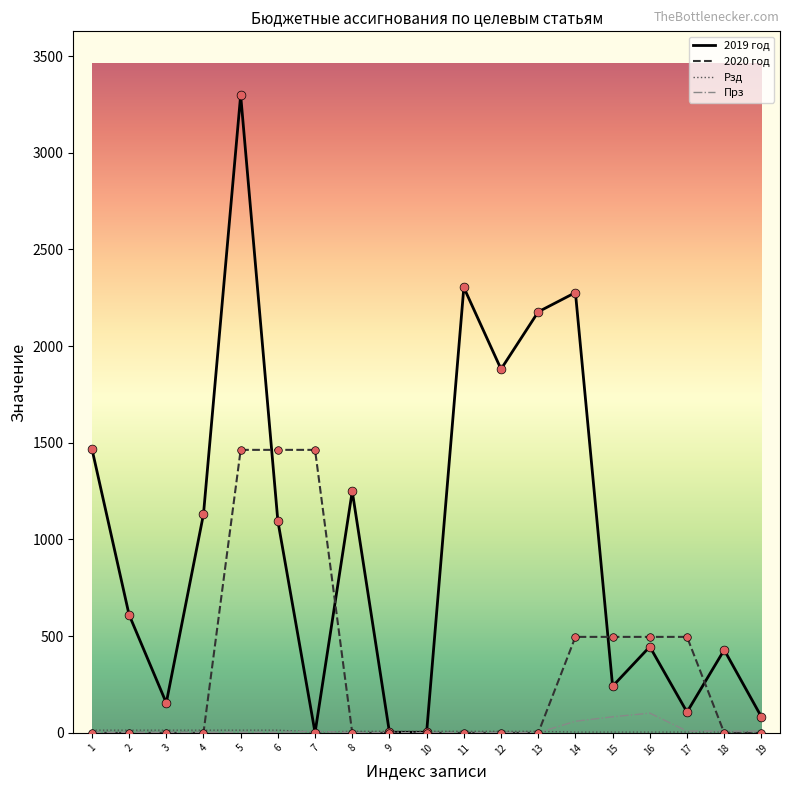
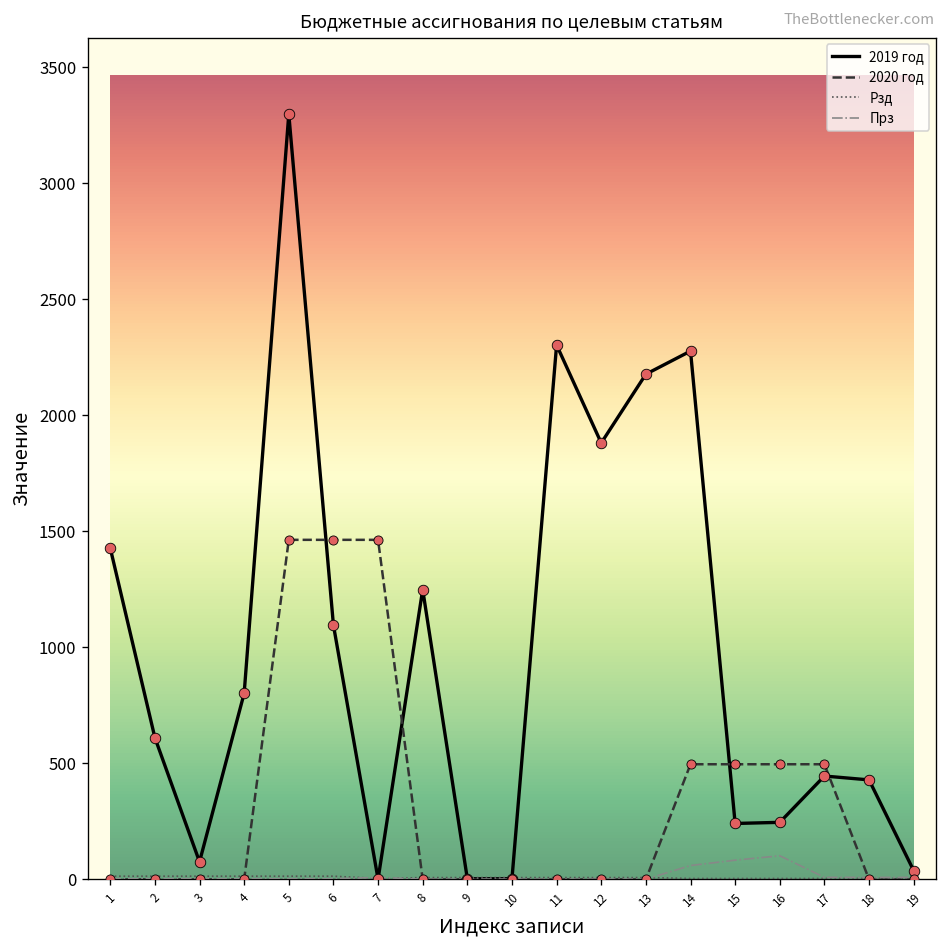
2019 год, 1: 1470 -> 1430
2019 год, 3: 160 -> 80
2019 год, 4: 1130 -> 800
2019 год, 16: 450 -> 250
2019 год, 17: 110 -> 450
2019 год, 19: 80 -> 40
